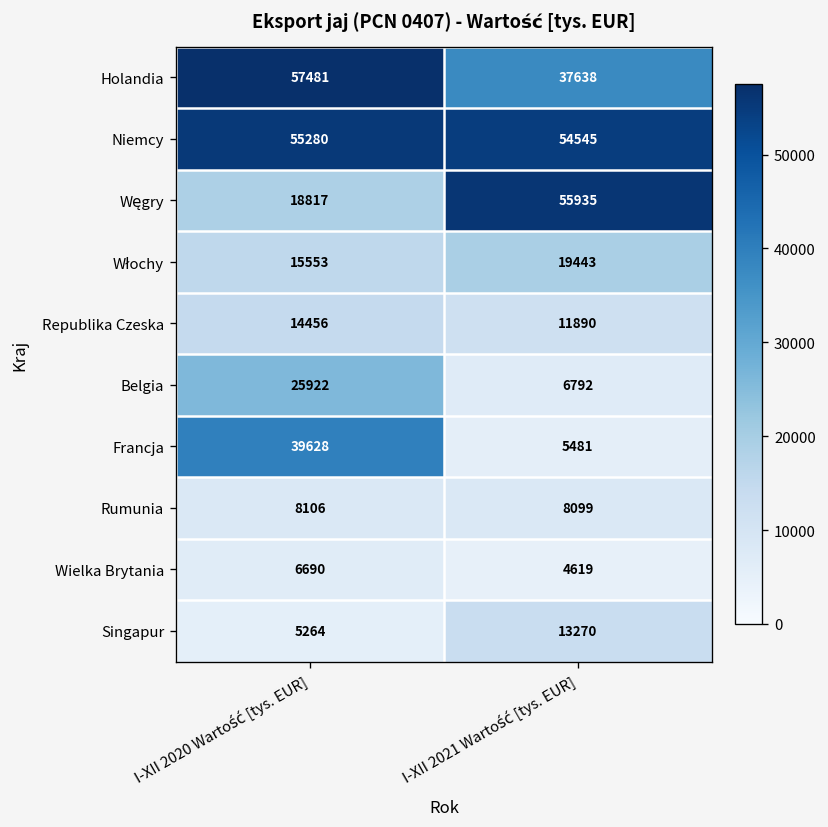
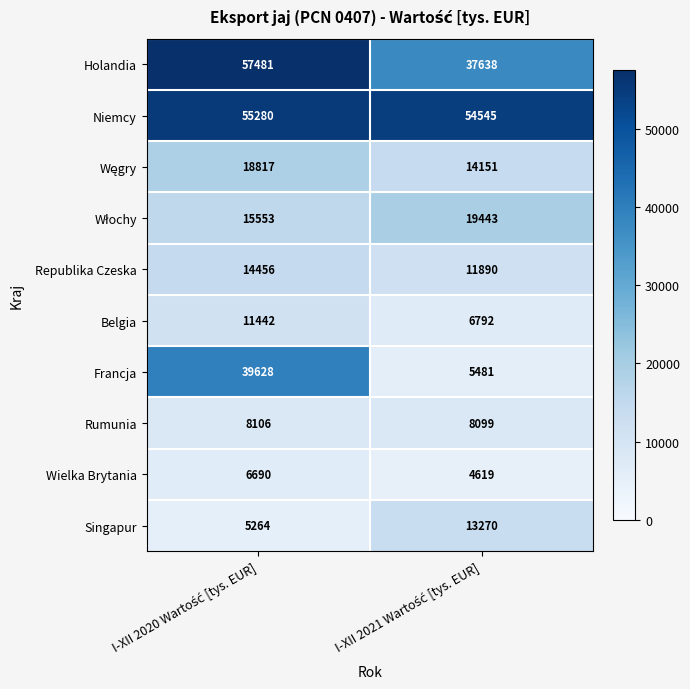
Węgry, I-XII 2021 Wartość [tys. EUR]: 55935 -> 14151
Belgia, I-XII 2020 Wartość [tys. EUR]: 25922 -> 11442
